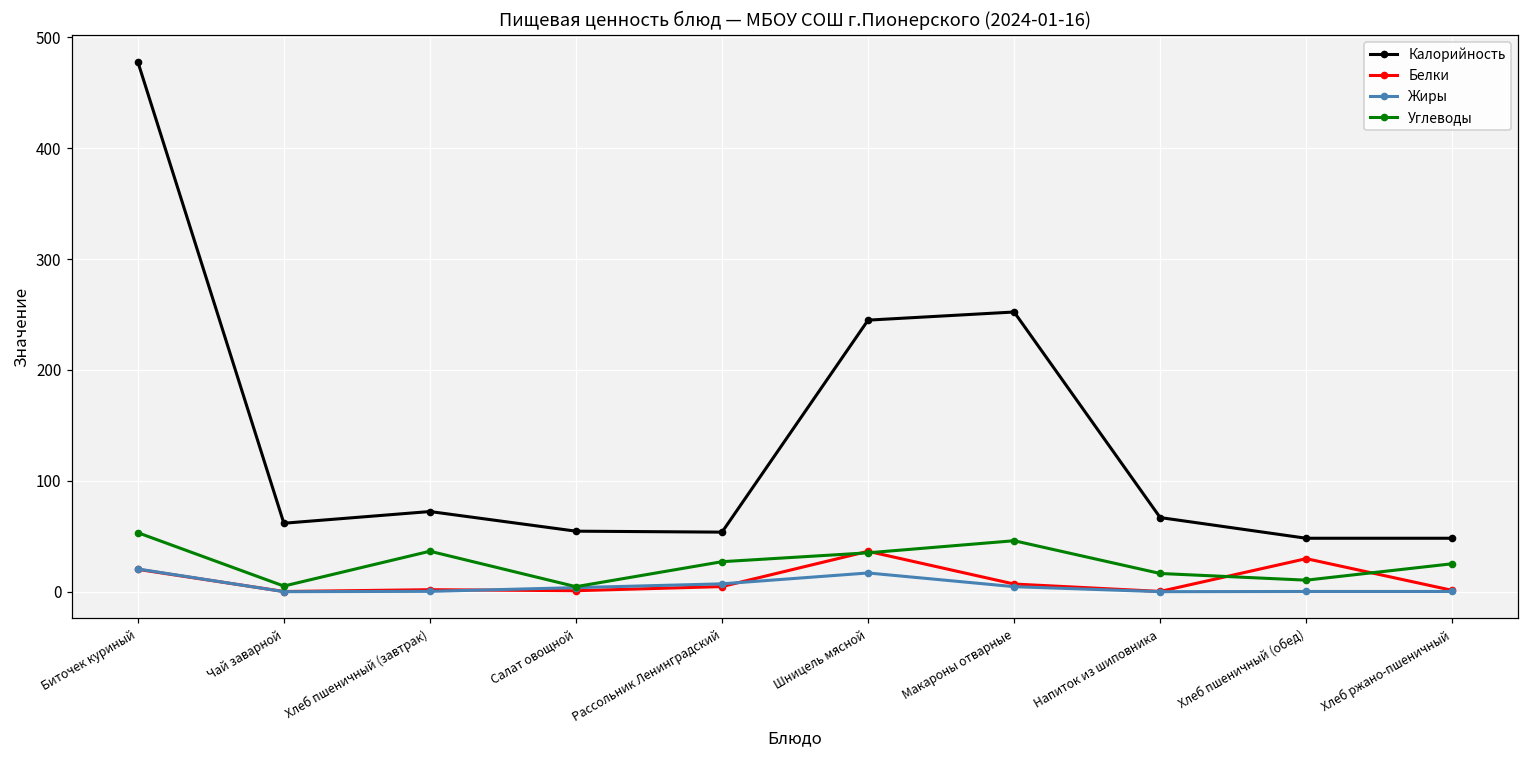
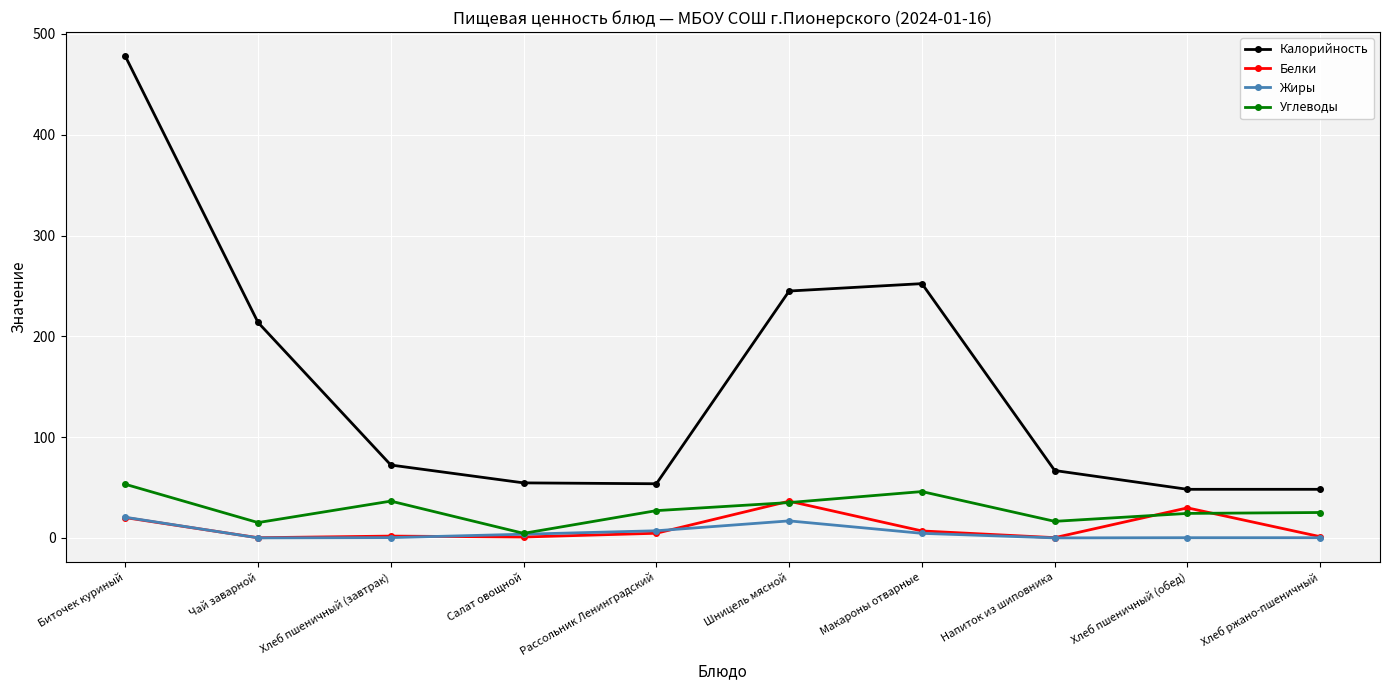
Калорийность, Чай заварной: 62 -> 214
Углеводы, Чай заварной: 5 -> 15
Углеводы, Хлеб пшеничный (обед): 10 -> 24
